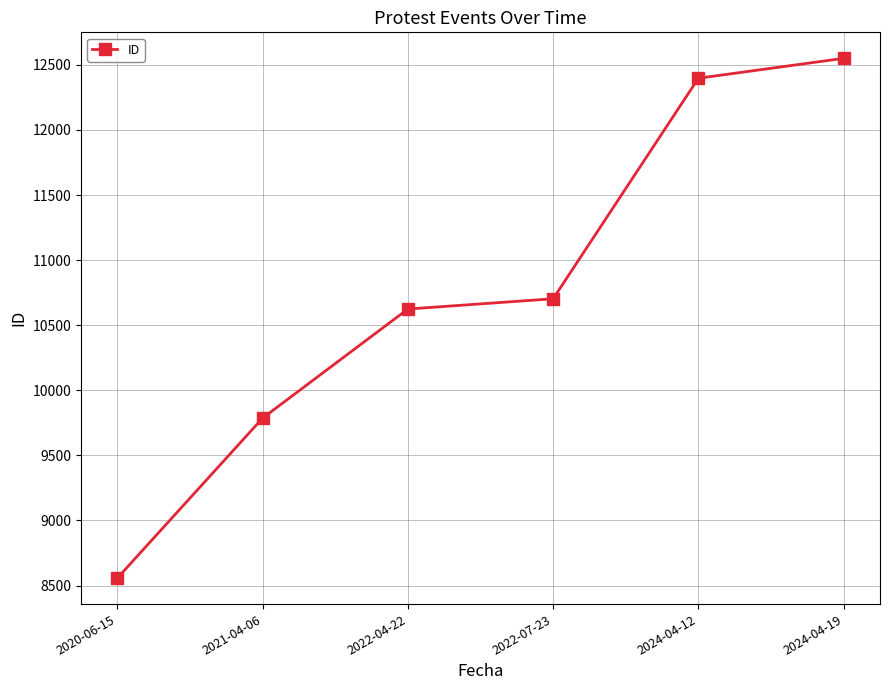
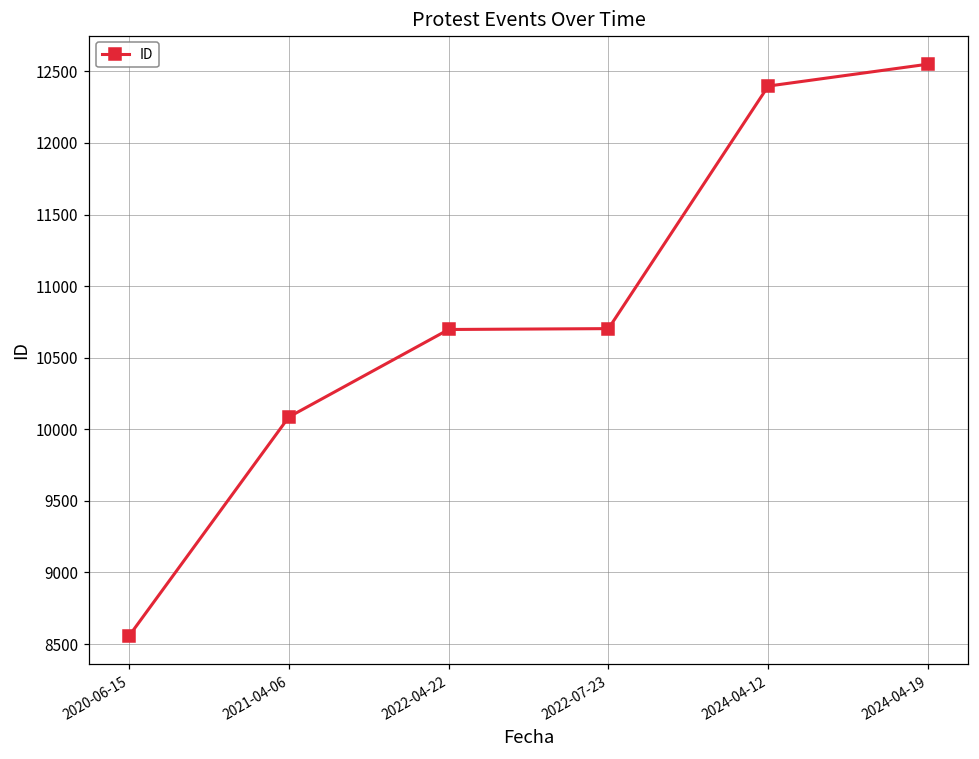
2021-04-06: 9790 -> 10090
2022-04-22: 10620 -> 10700
